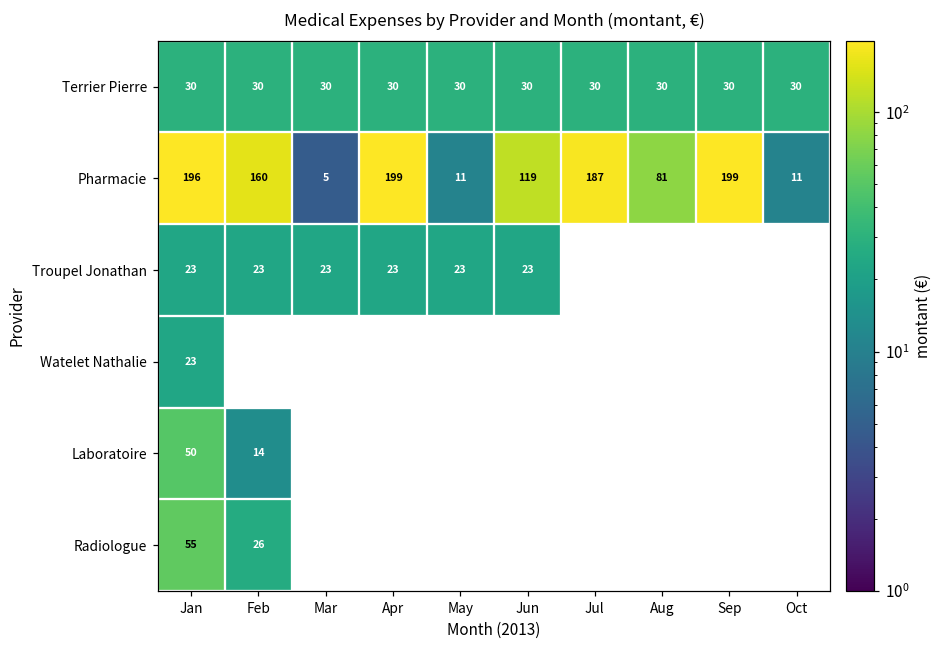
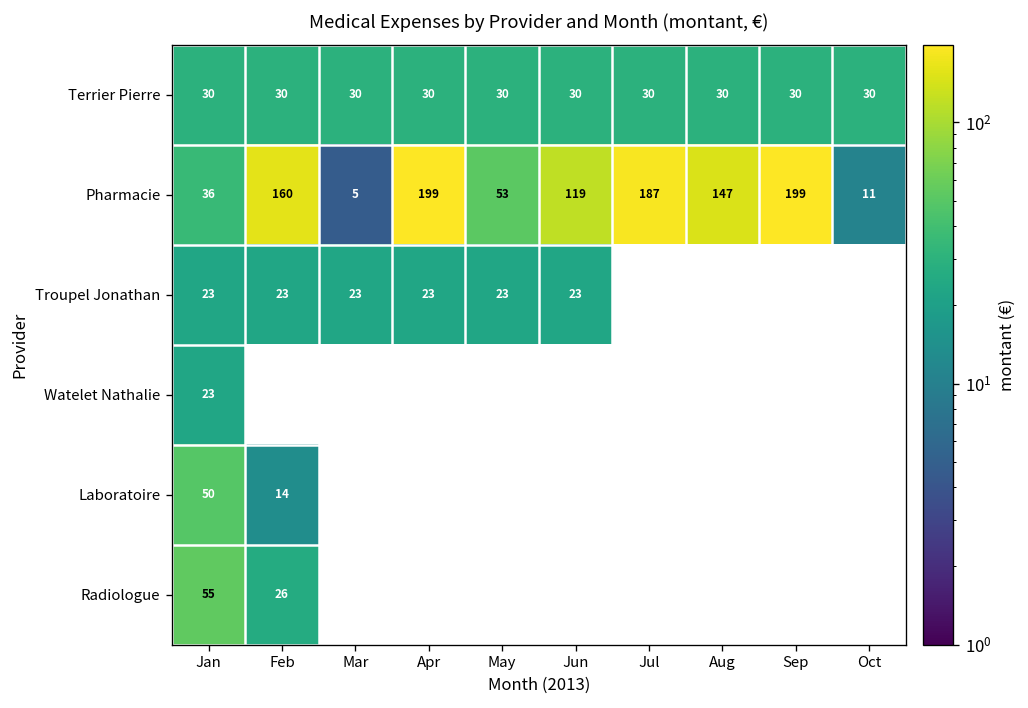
Pharmacie, Jan: 196 -> 36
Pharmacie, May: 11 -> 53
Pharmacie, Aug: 81 -> 147
